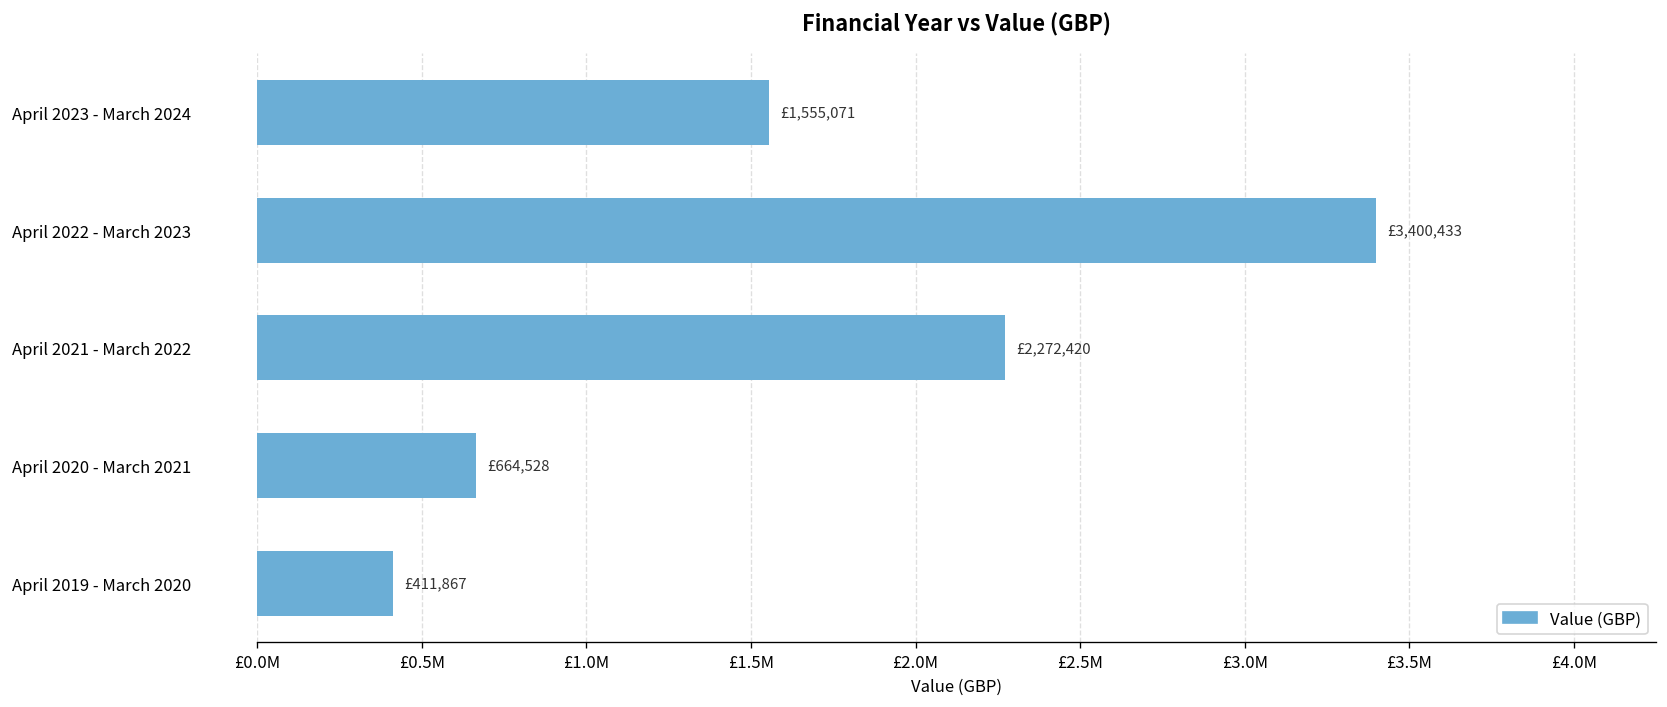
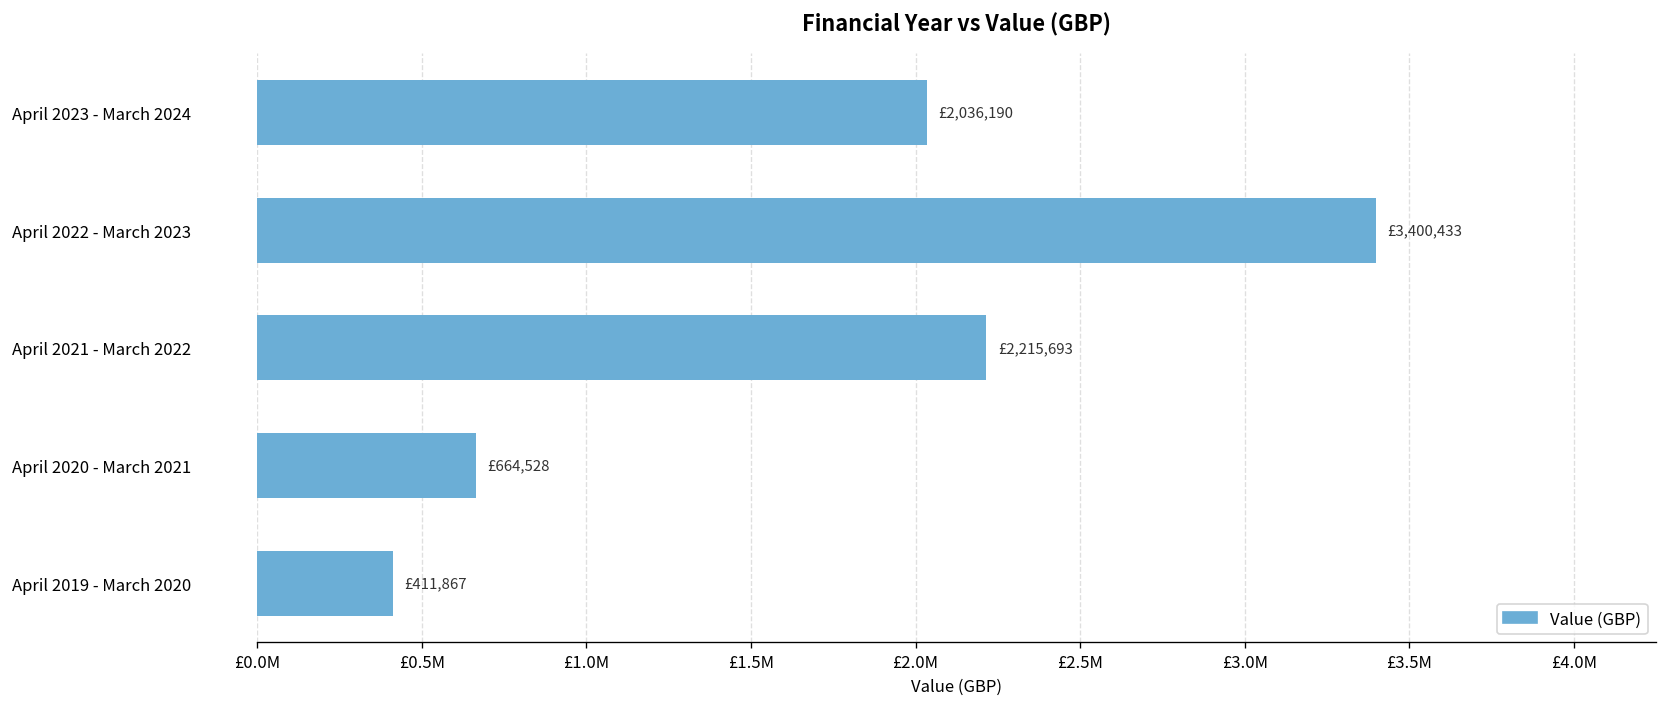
April 2023 - March 2024: £1,555,071 -> £2,036,190
April 2021 - March 2022: £2,272,420 -> £2,215,693
